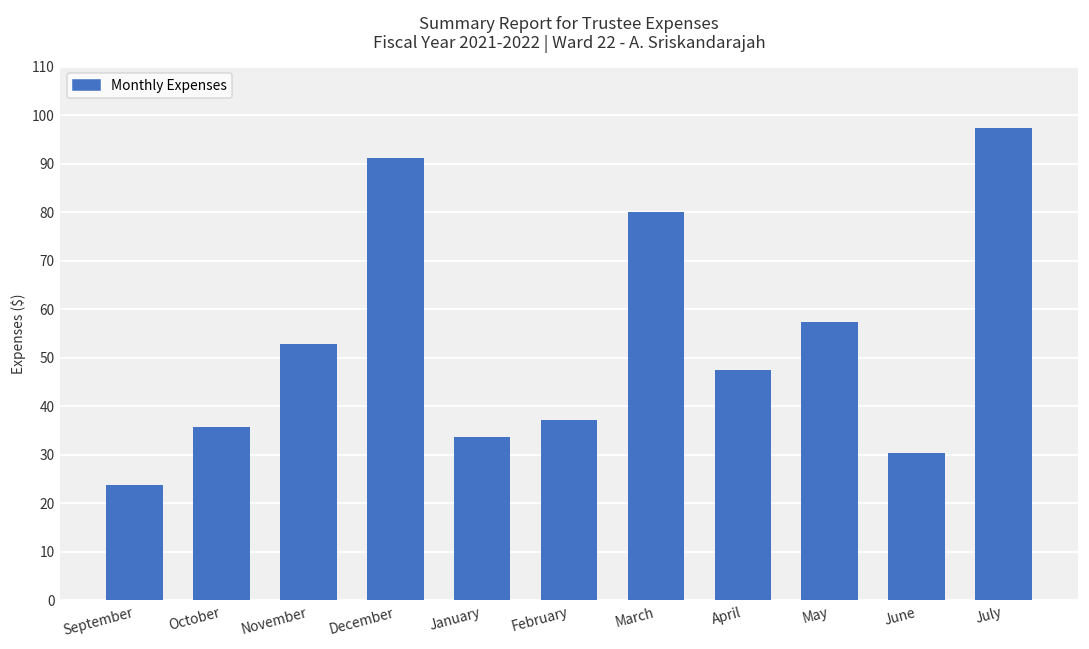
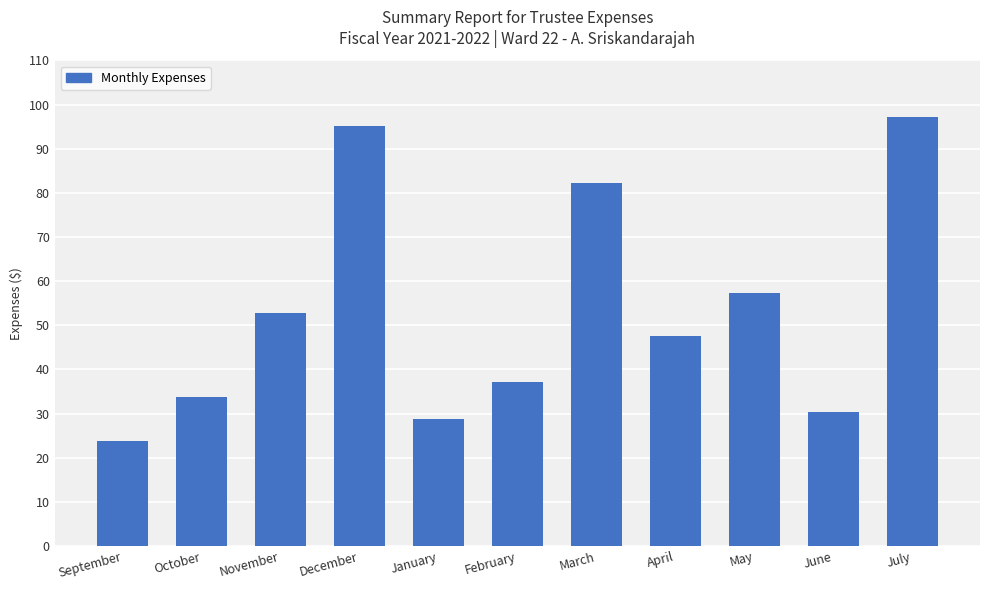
October: 36 -> 34
December: 91 -> 95
January: 34 -> 29
March: 80 -> 82
